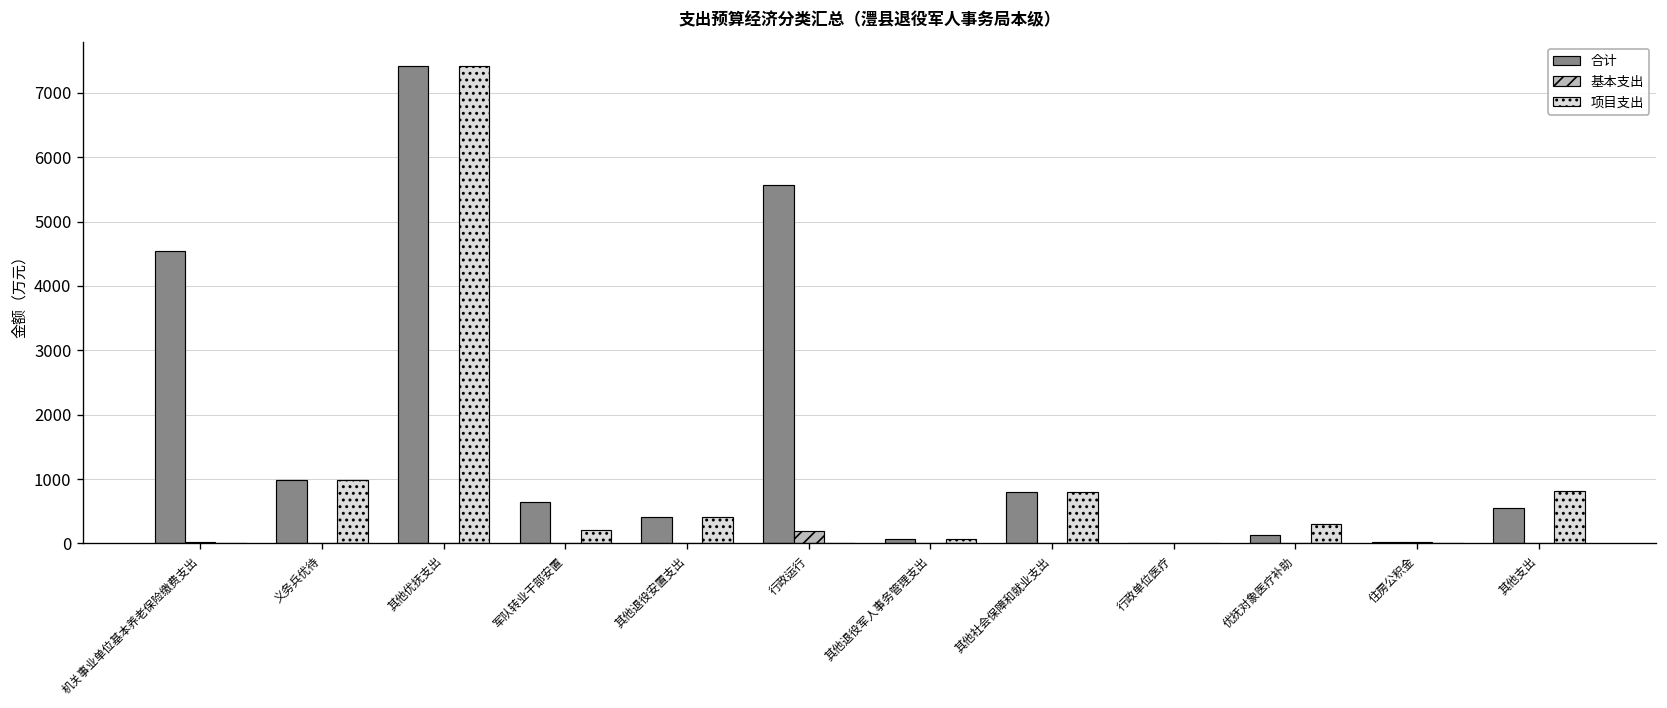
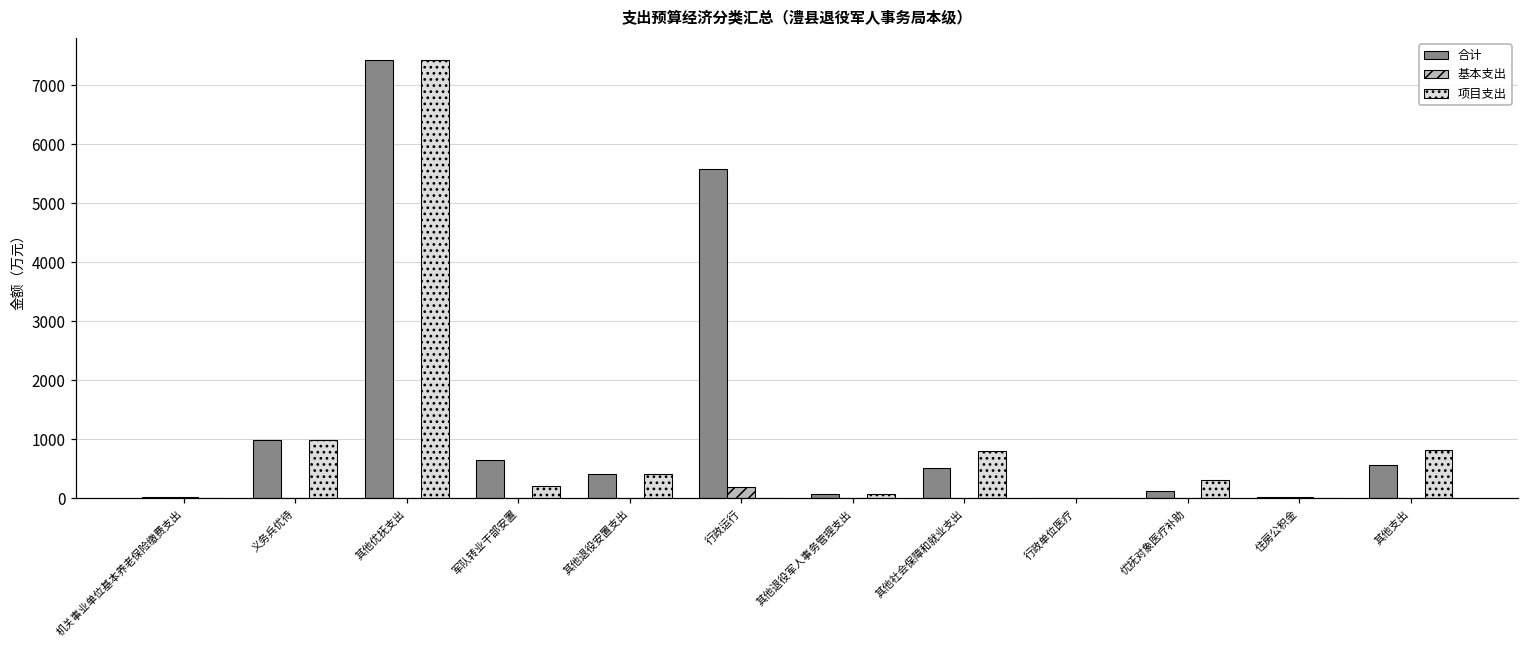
合计, 机关事业单位基本养老保险缴费支出: 4500 -> 0
合计, 其他社会保障和就业支出: 800 -> 500
